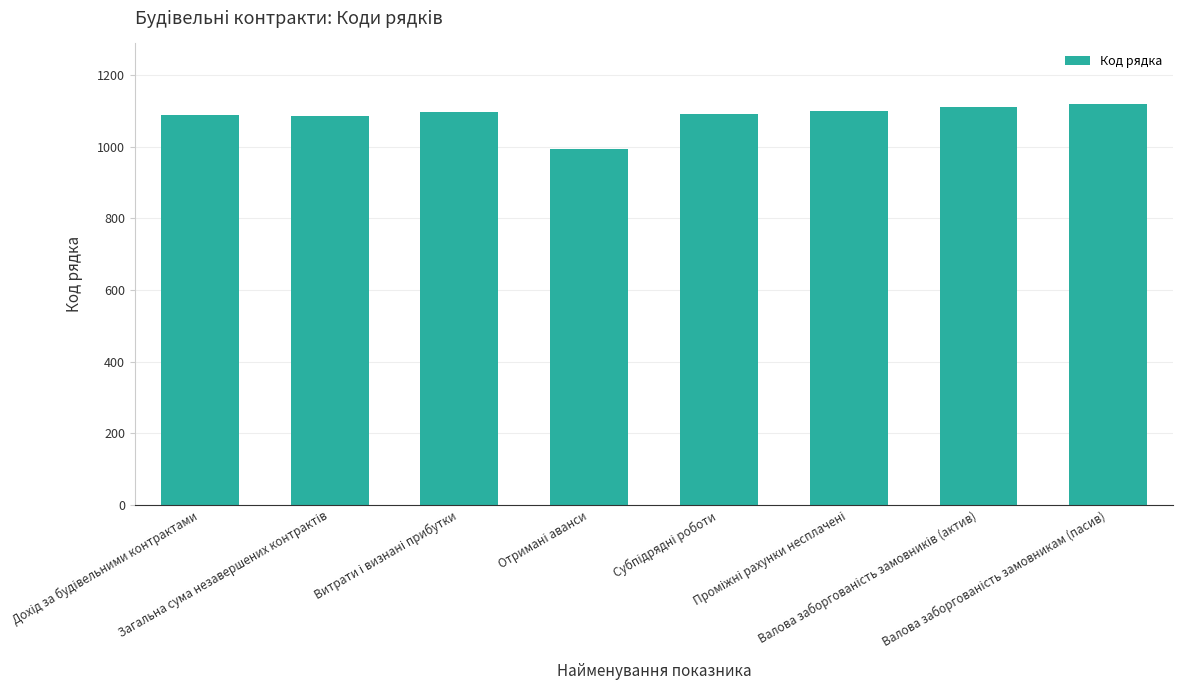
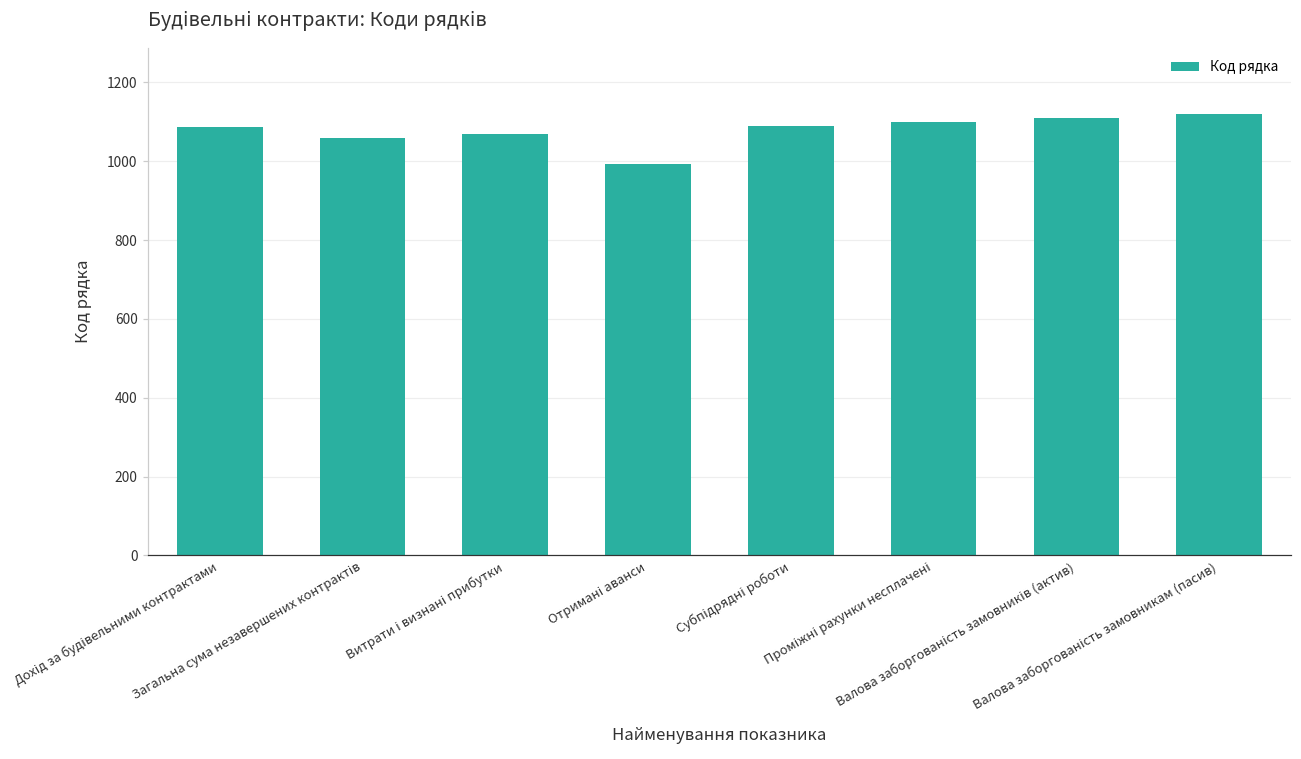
Загальна сума незавершених контрактів: 1090 -> 1060
Витрати і визнані прибутки: 1100 -> 1070
